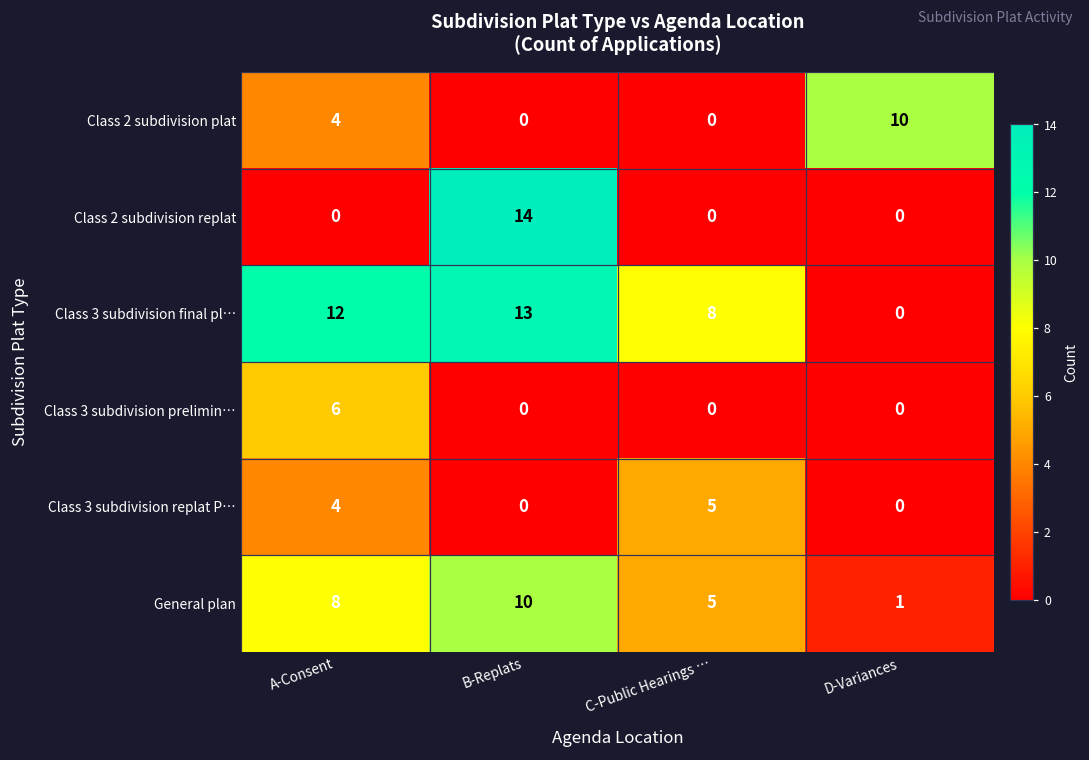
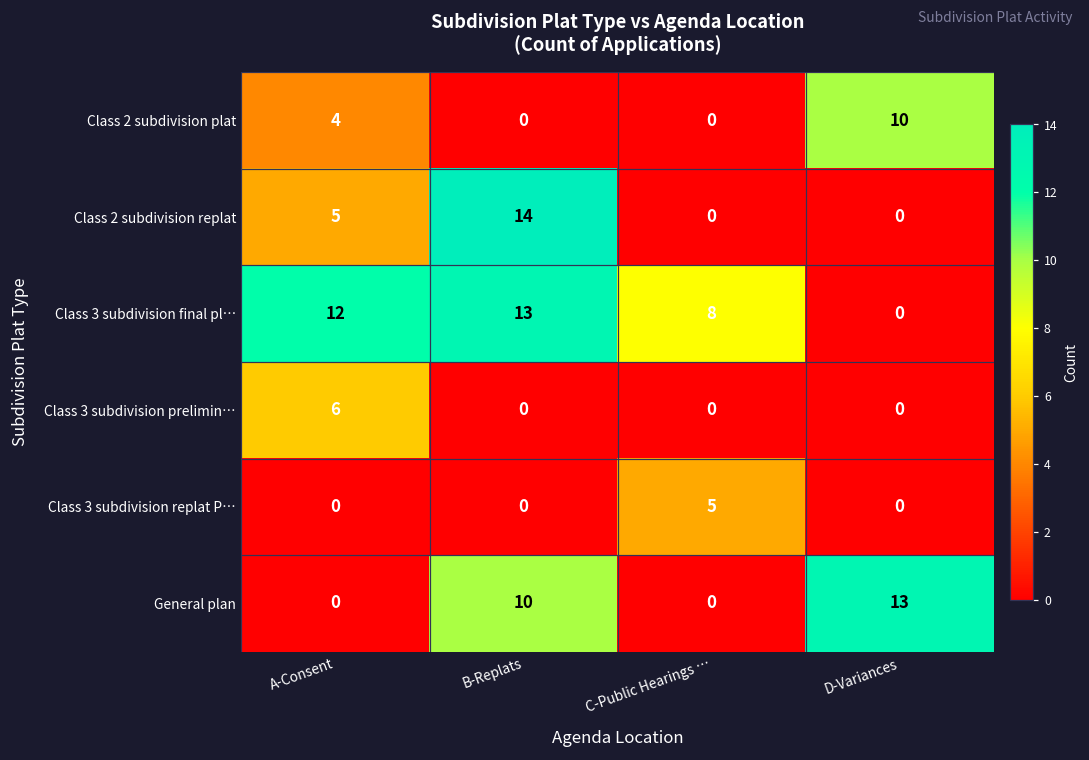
Class 2 subdivision replat, A-Consent: 0 -> 5
Class 3 subdivision replat P…, A-Consent: 4 -> 0
General plan, A-Consent: 8 -> 0
General plan, C-Public Hearings …: 5 -> 0
General plan, D-Variances: 1 -> 13
